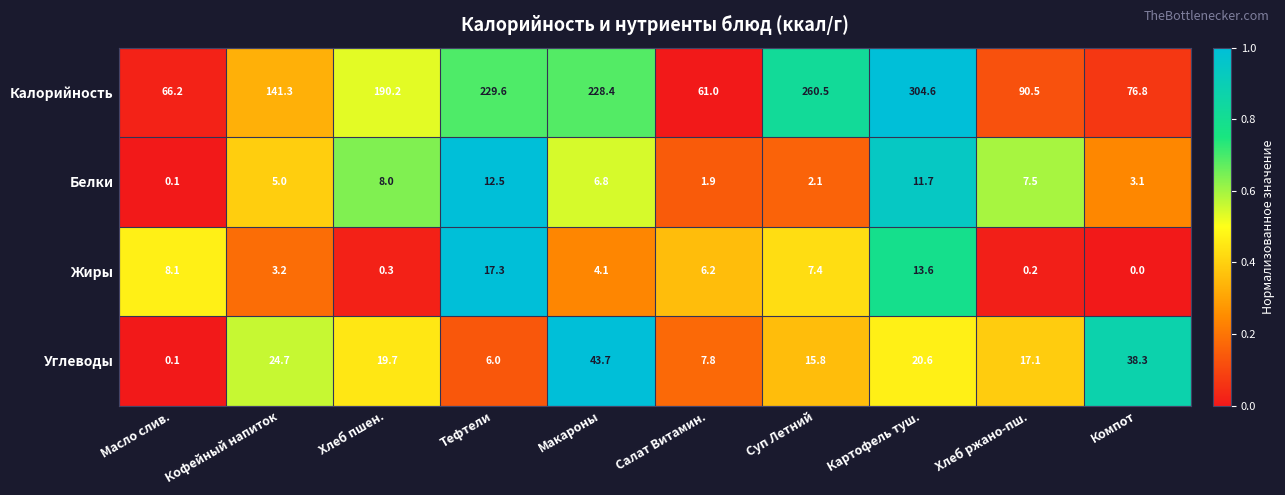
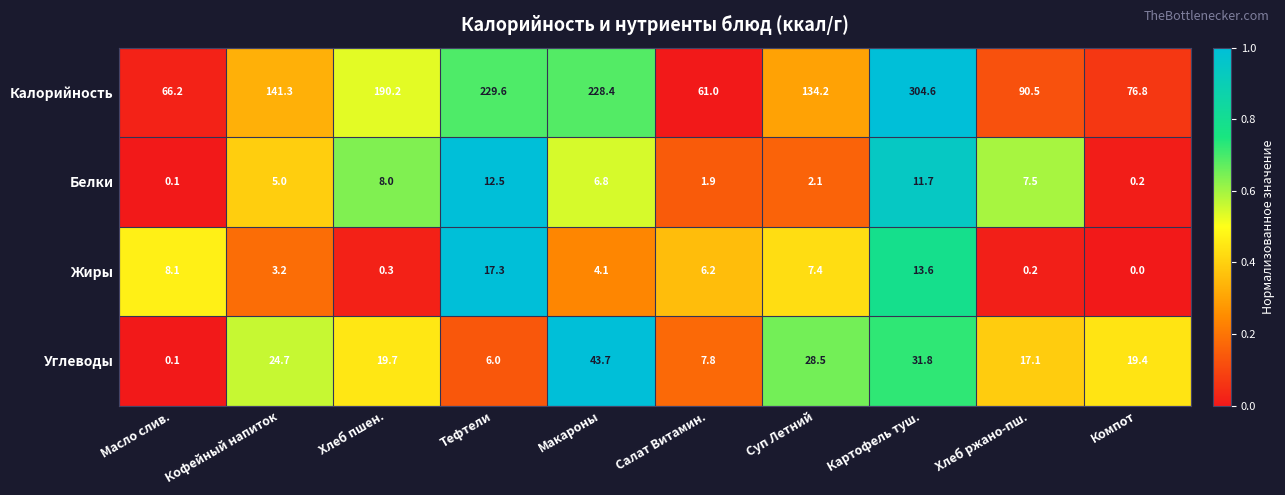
Калорийность, Суп Летний: 260.5 -> 134.2
Белки, Компот: 3.1 -> 0.2
Углеводы, Суп Летний: 15.8 -> 28.5
Углеводы, Картофель туш.: 20.6 -> 31.8
Углеводы, Компот: 38.3 -> 19.4
